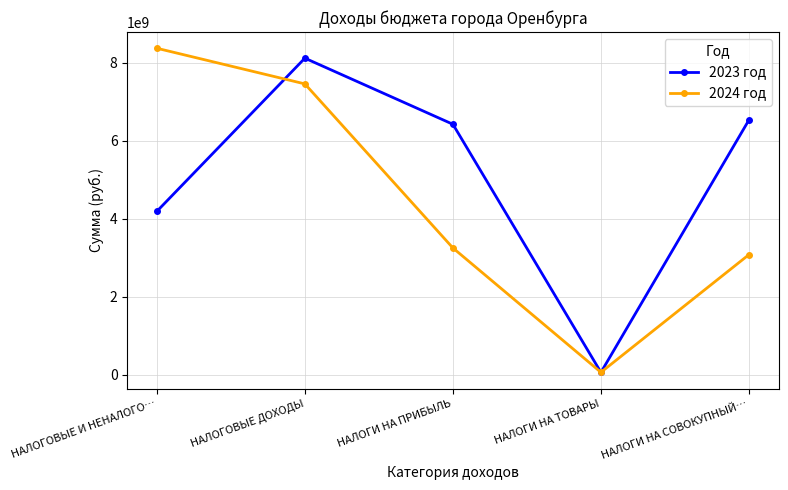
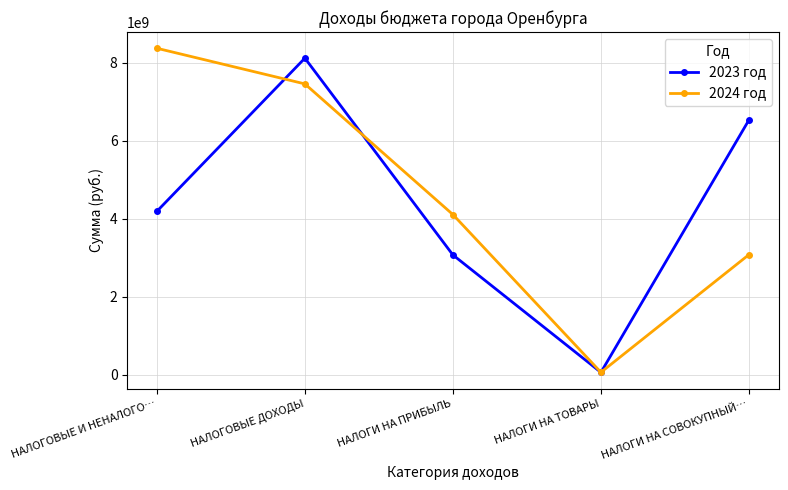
2023 год, НАЛОГИ НА ПРИБЫЛЬ: 6400000000 -> 3100000000
2024 год, НАЛОГИ НА ПРИБЫЛЬ: 3200000000 -> 4100000000
